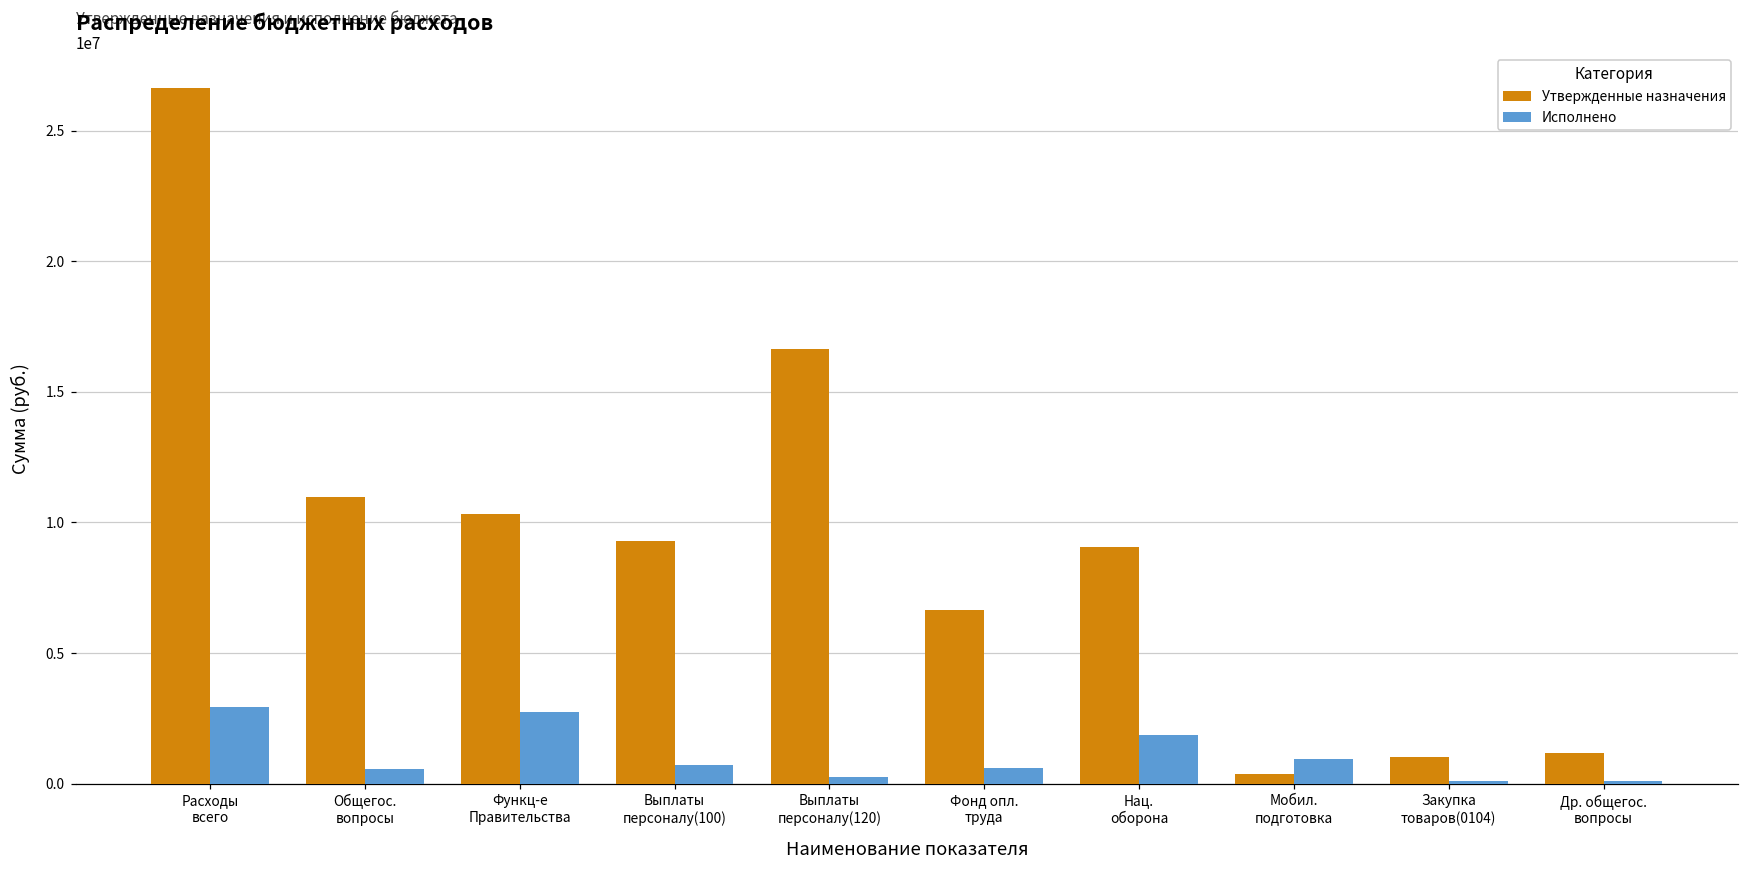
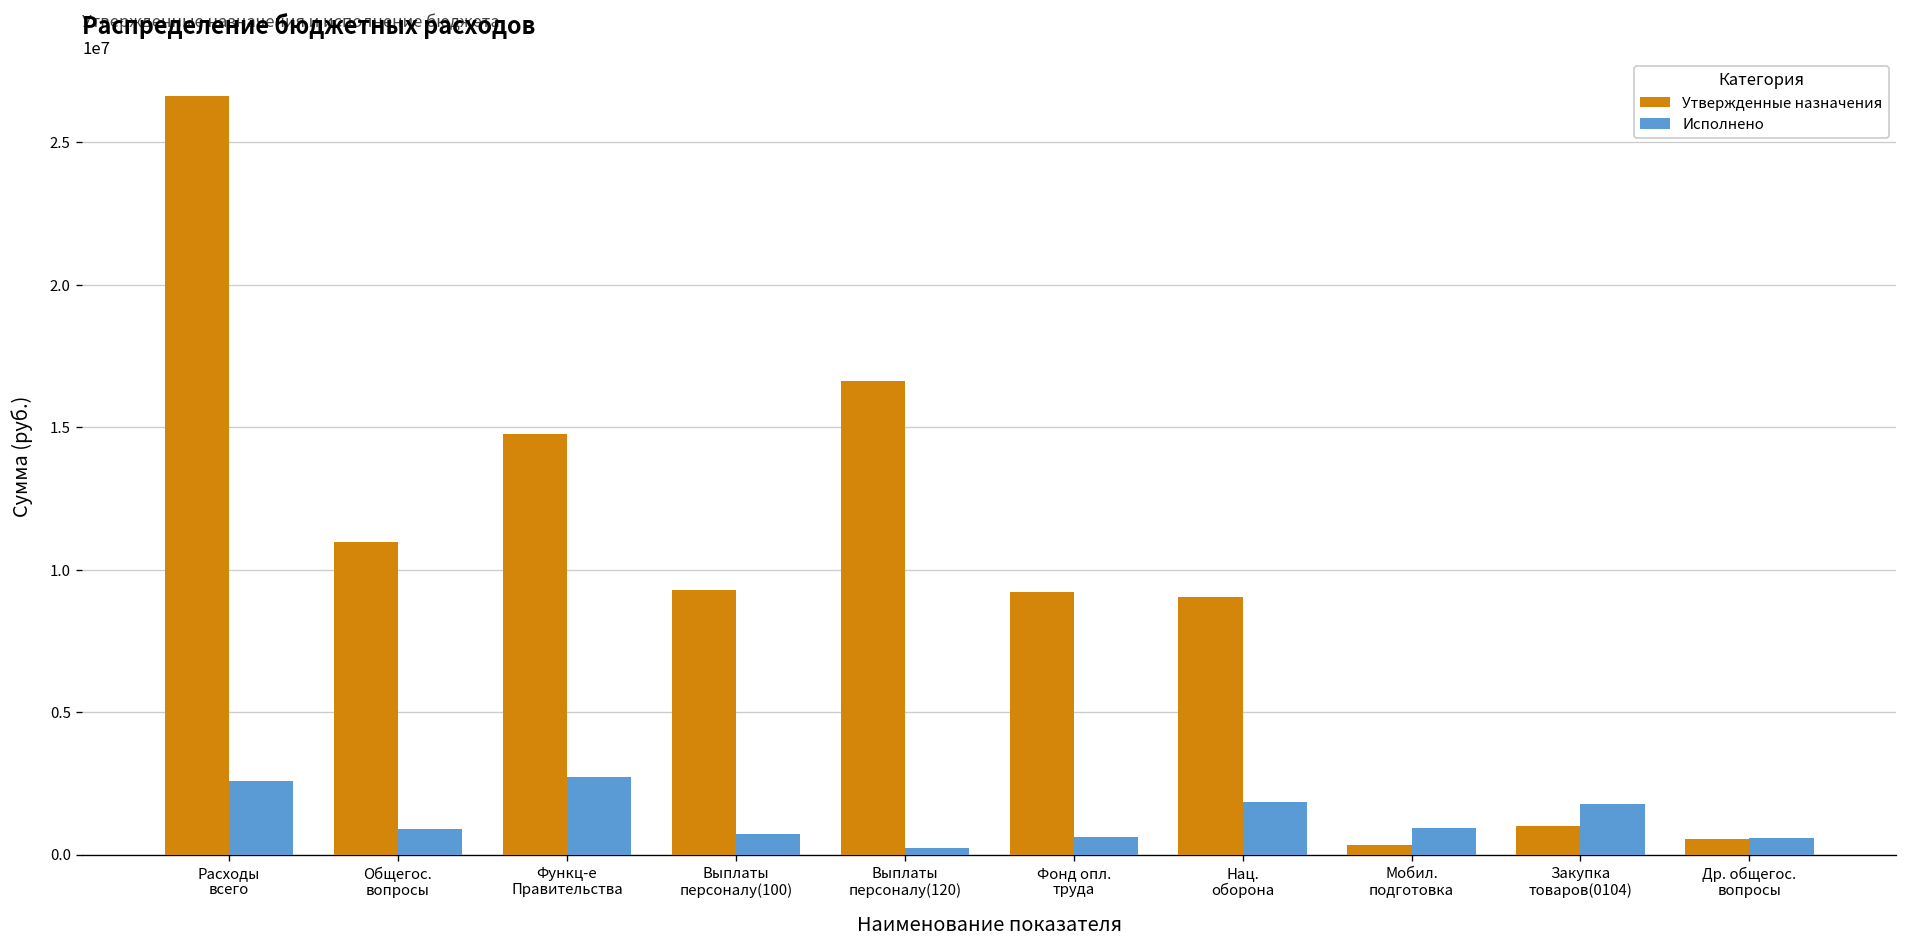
Исполнено, Расходы всего: 2900000 -> 2600000
Исполнено, Общегос. вопросы: 600000 -> 900000
Утвержденные назначения, Функц-е Правительства: 10300000 -> 14800000
Утвержденные назначения, Фонд опл. труда: 6700000 -> 9200000
Исполнено, Закупка товаров(0104): 100000 -> 1800000
Утвержденные назначения, Др. общегос. вопросы: 1200000 -> 600000
Исполнено, Др. общегос. вопросы: 100000 -> 600000
